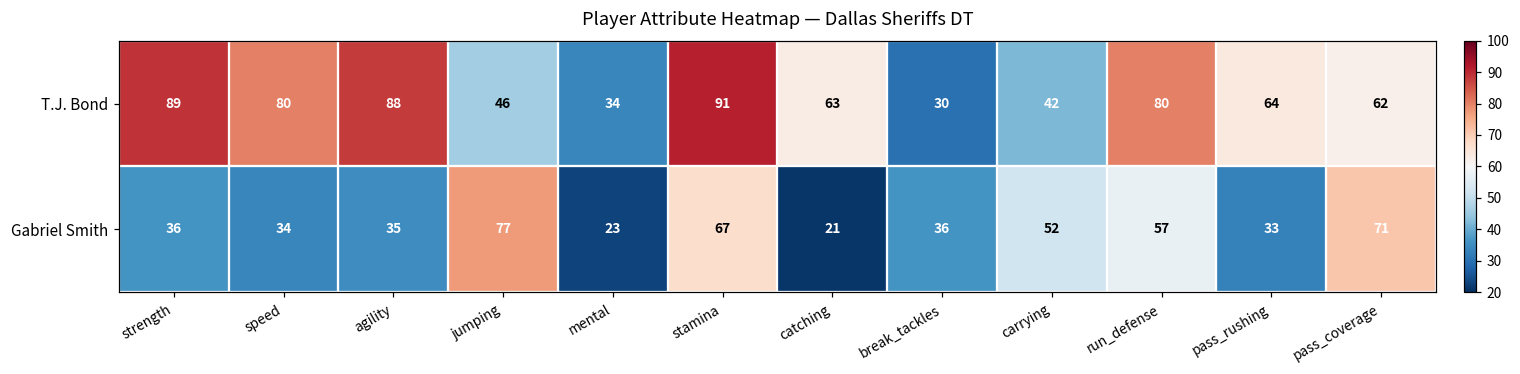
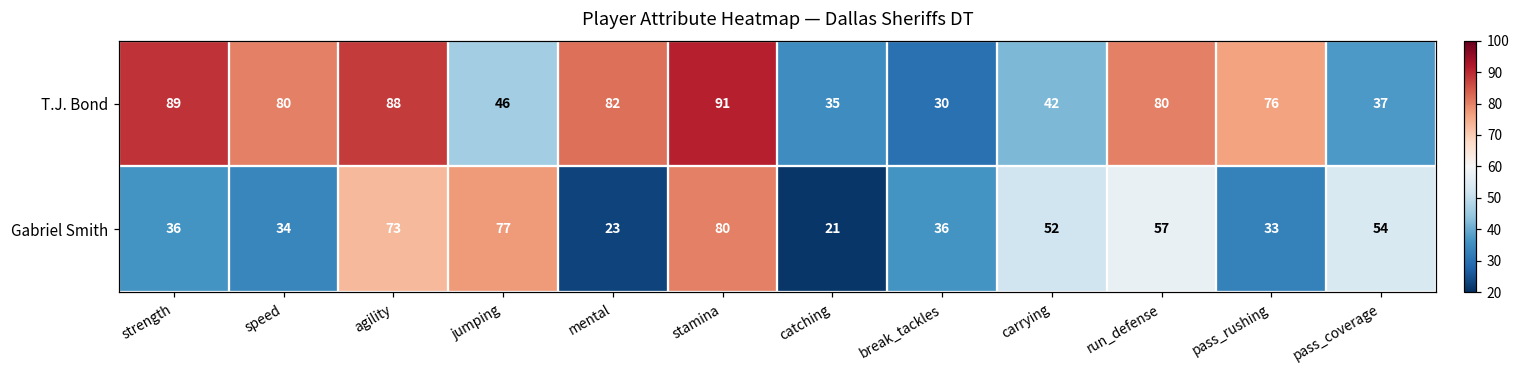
T.J. Bond, mental: 34 -> 82
T.J. Bond, catching: 63 -> 35
T.J. Bond, pass_rushing: 64 -> 76
T.J. Bond, pass_coverage: 62 -> 37
Gabriel Smith, agility: 35 -> 73
Gabriel Smith, stamina: 67 -> 80
Gabriel Smith, pass_coverage: 71 -> 54
